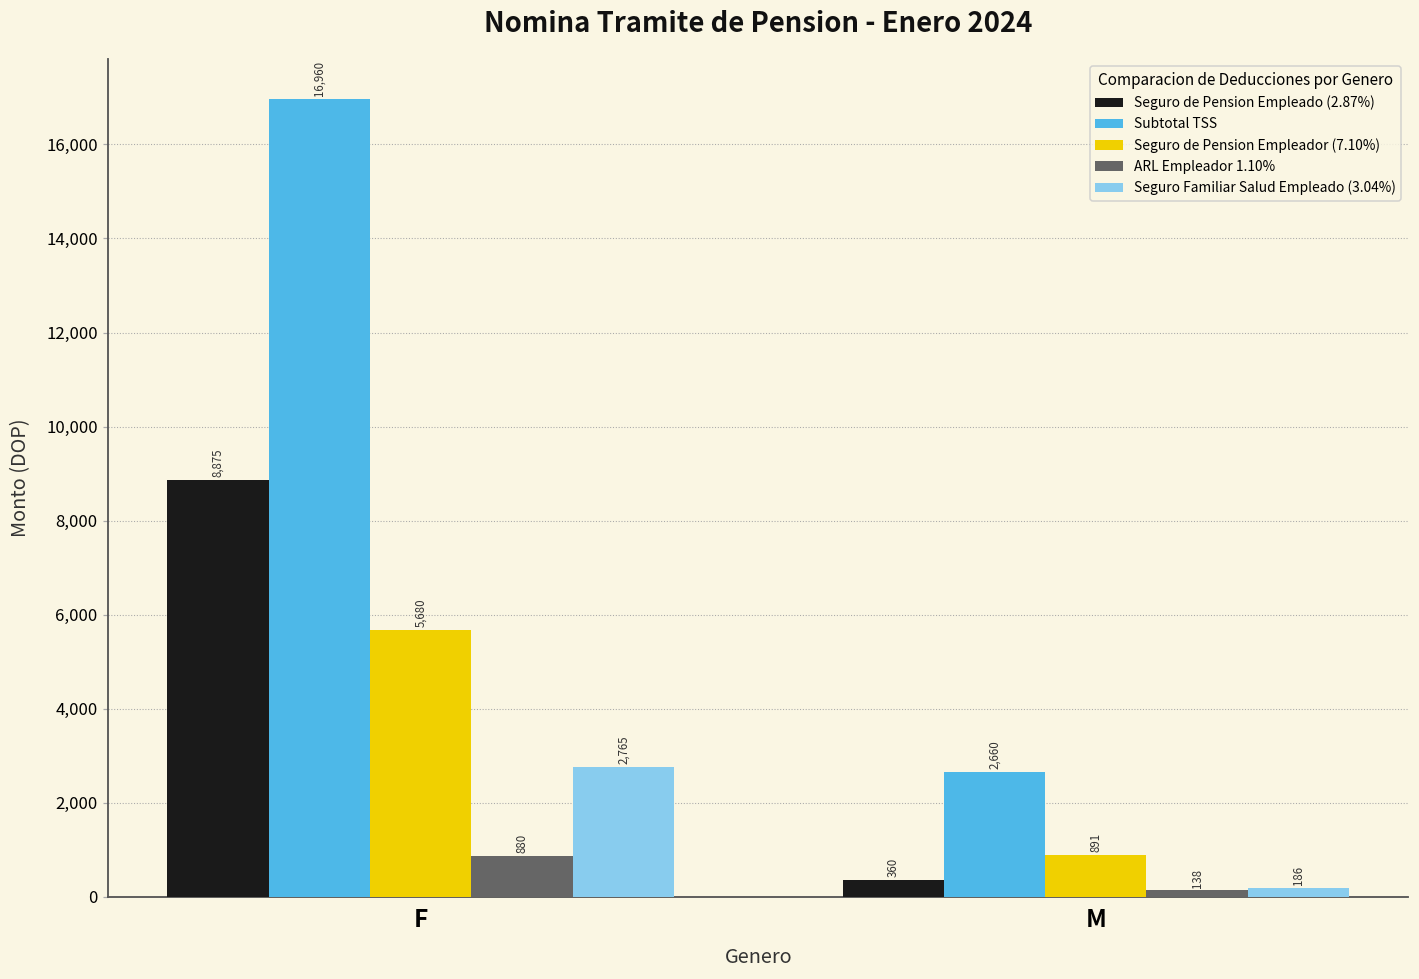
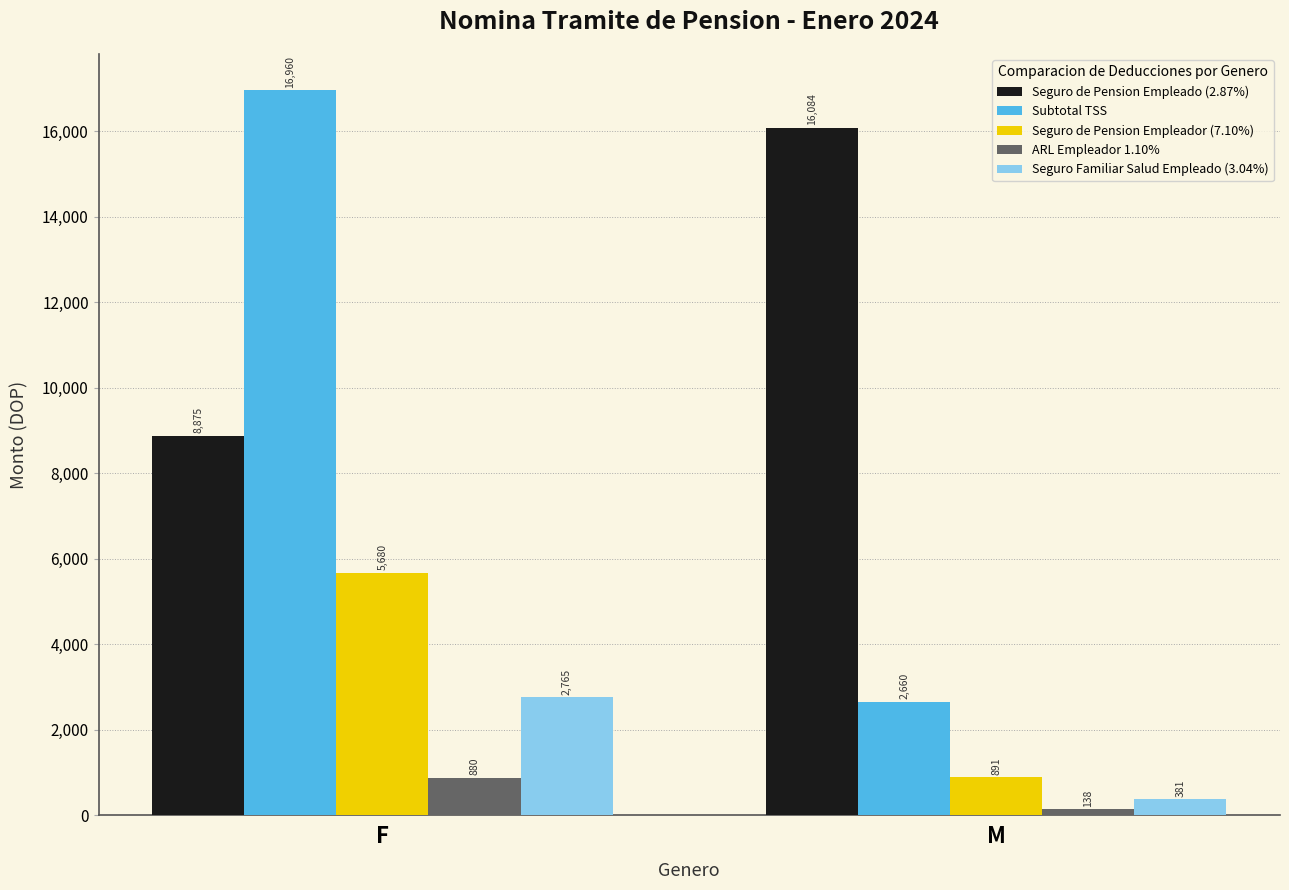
Seguro de Pension Empleado (2.87%), M: 360 -> 16,084
Seguro Familiar Salud Empleado (3.04%), M: 186 -> 381
